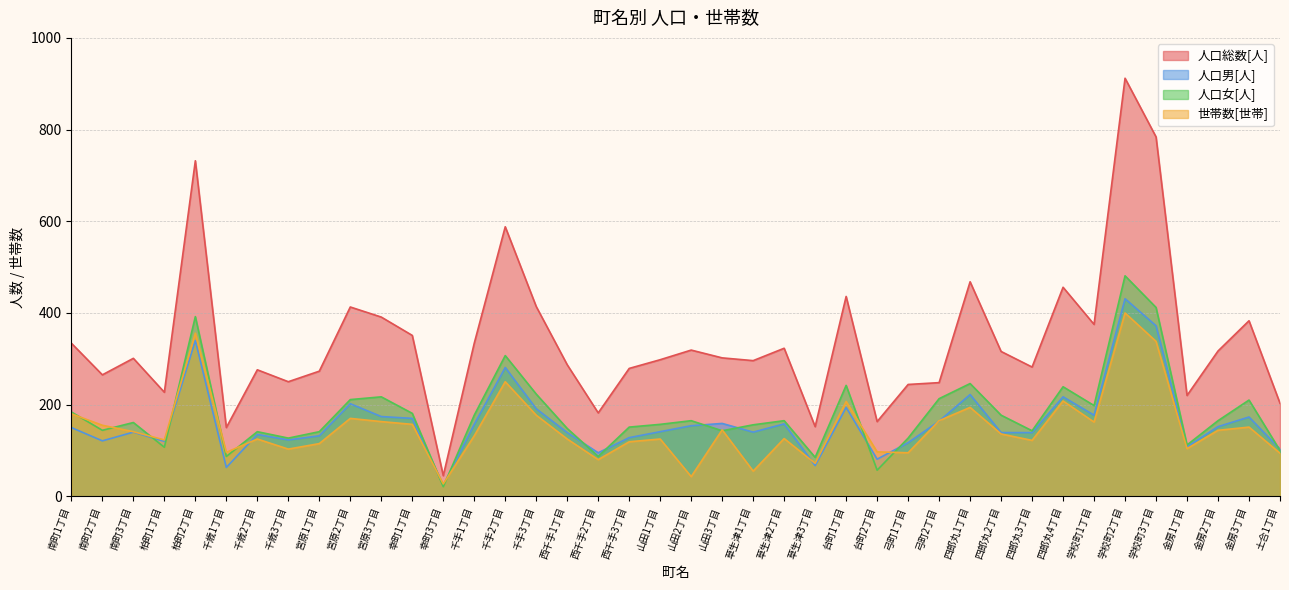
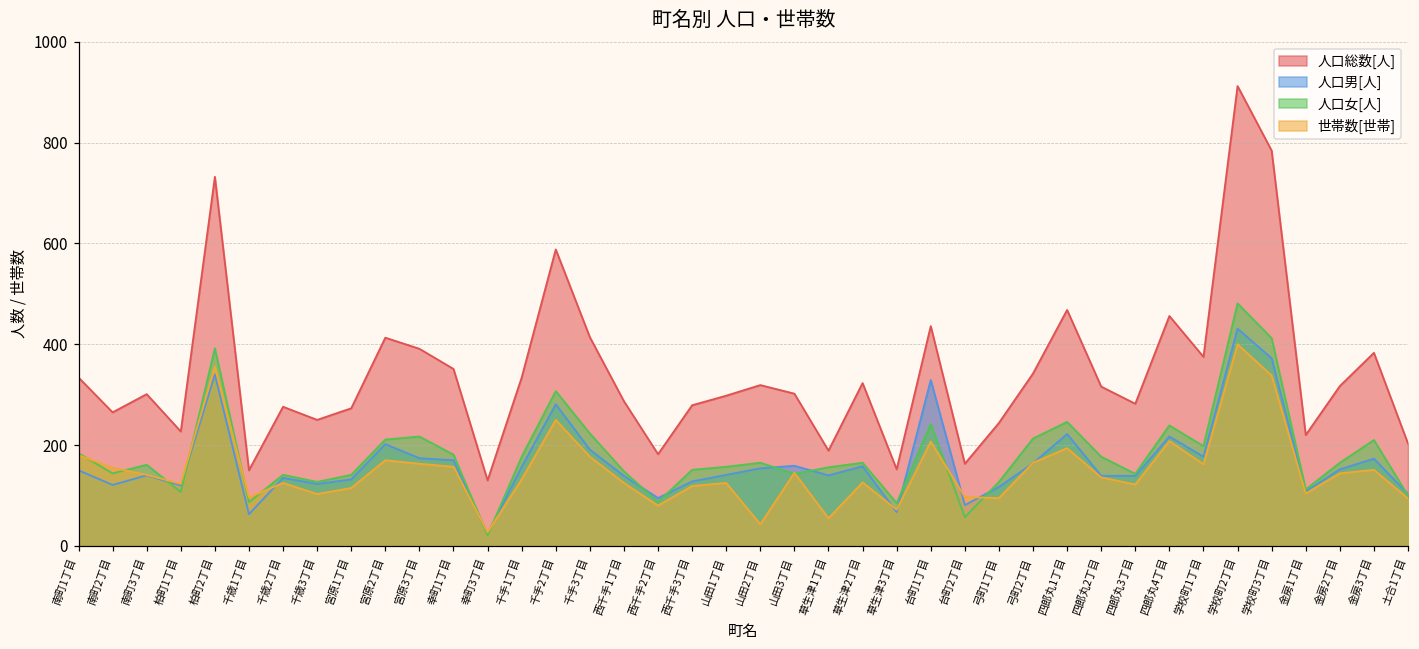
人口総数[人], 幸町3丁目: 50 -> 130
人口総数[人], 草生津1丁目: 300 -> 190
人口男[人], 台町1丁目: 190 -> 330
人口総数[人], 弓町2丁目: 250 -> 340
